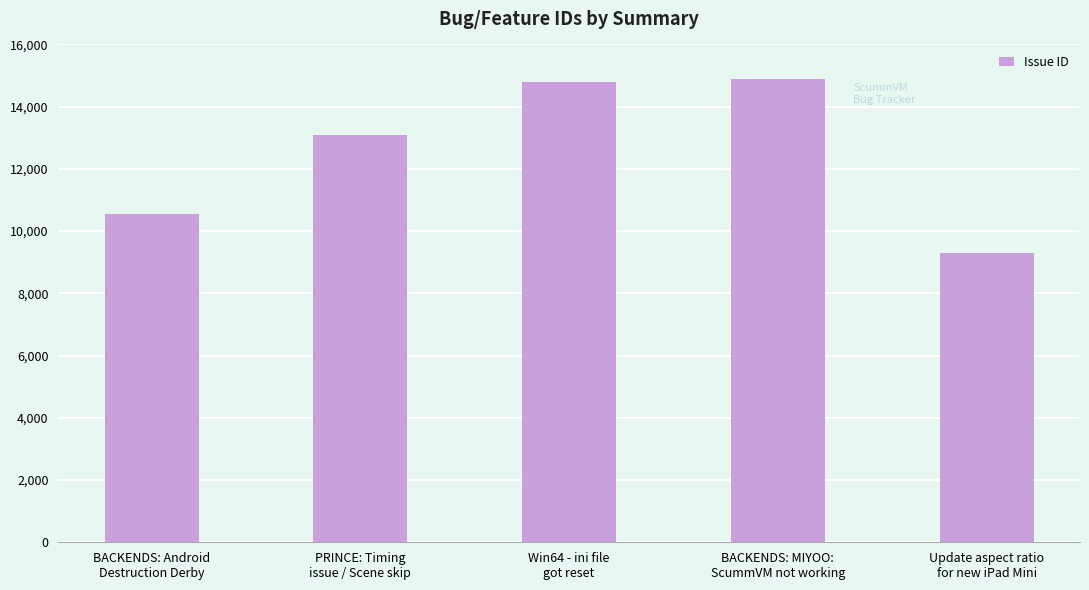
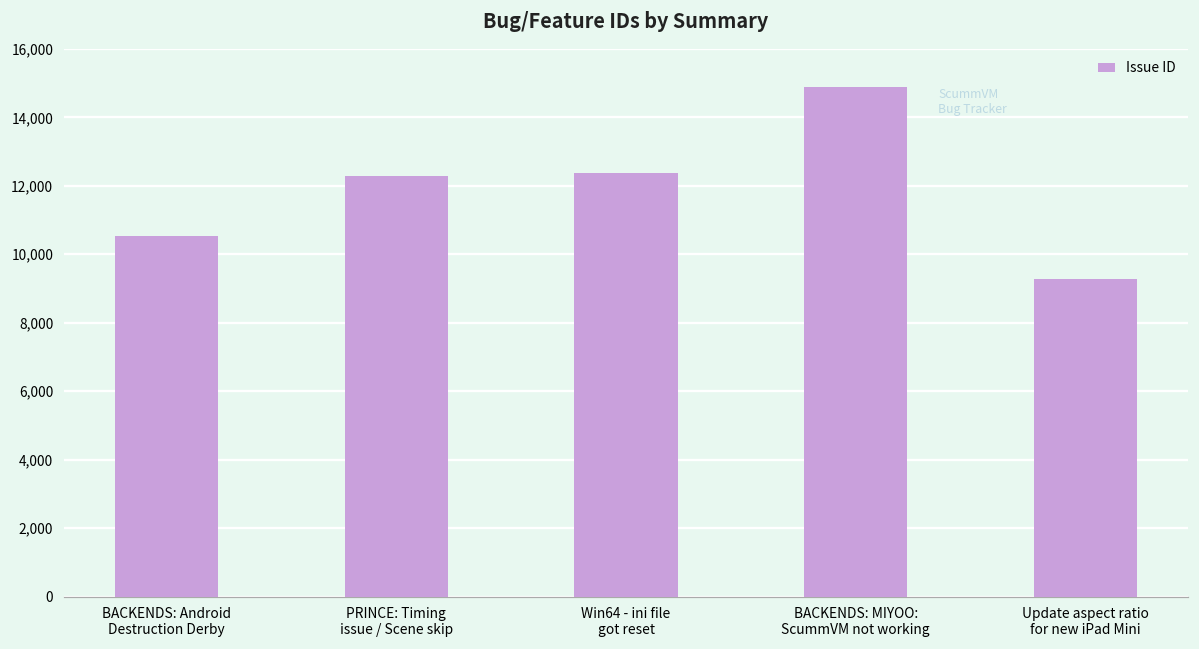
PRINCE: Timing issue / Scene skip: 13,100 -> 12,300
Win64 - ini file got reset: 14,800 -> 12,400
